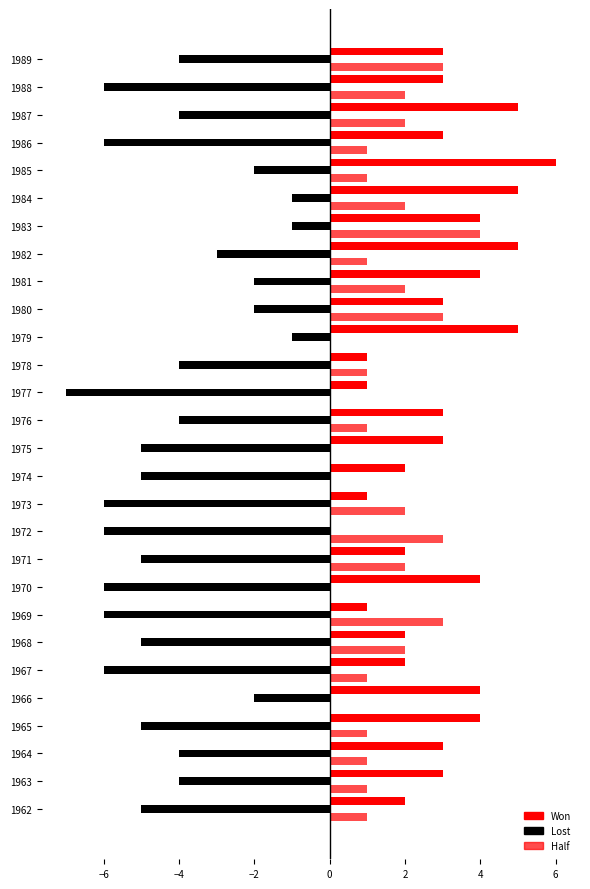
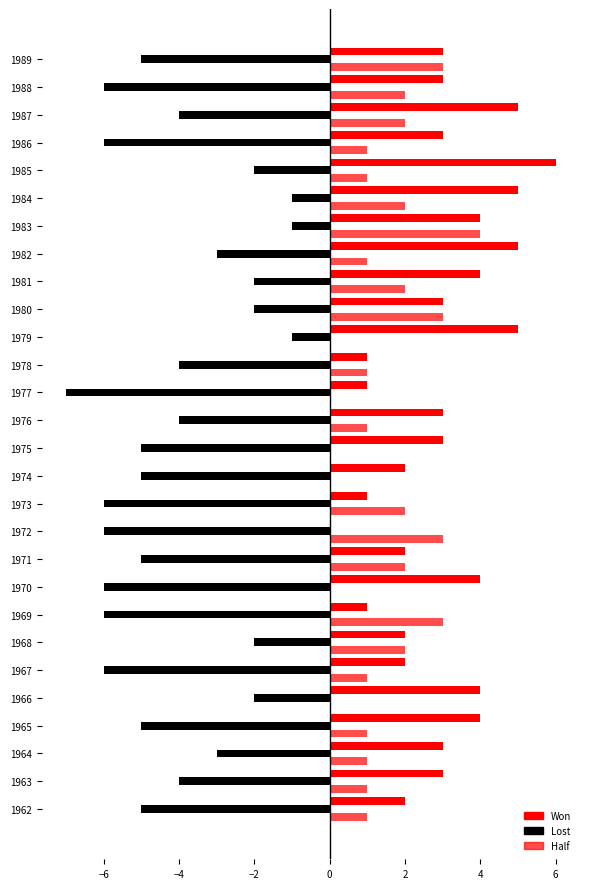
Lost, 1989: -4.0 -> -5.0
Lost, 1968: -5.0 -> -2.0
Lost, 1964: -4.0 -> -3.0
